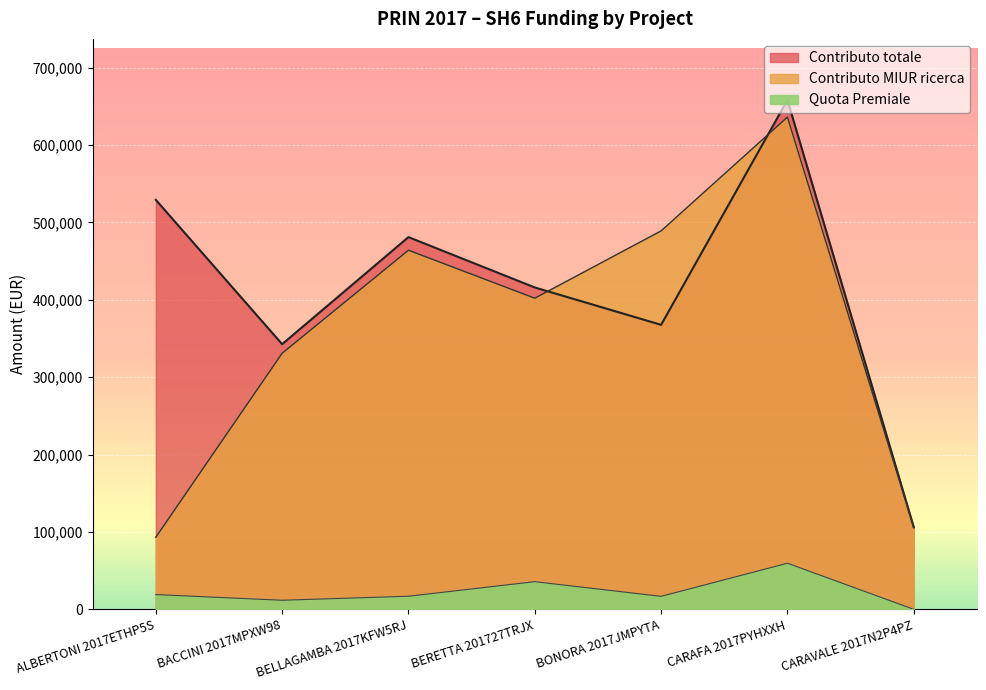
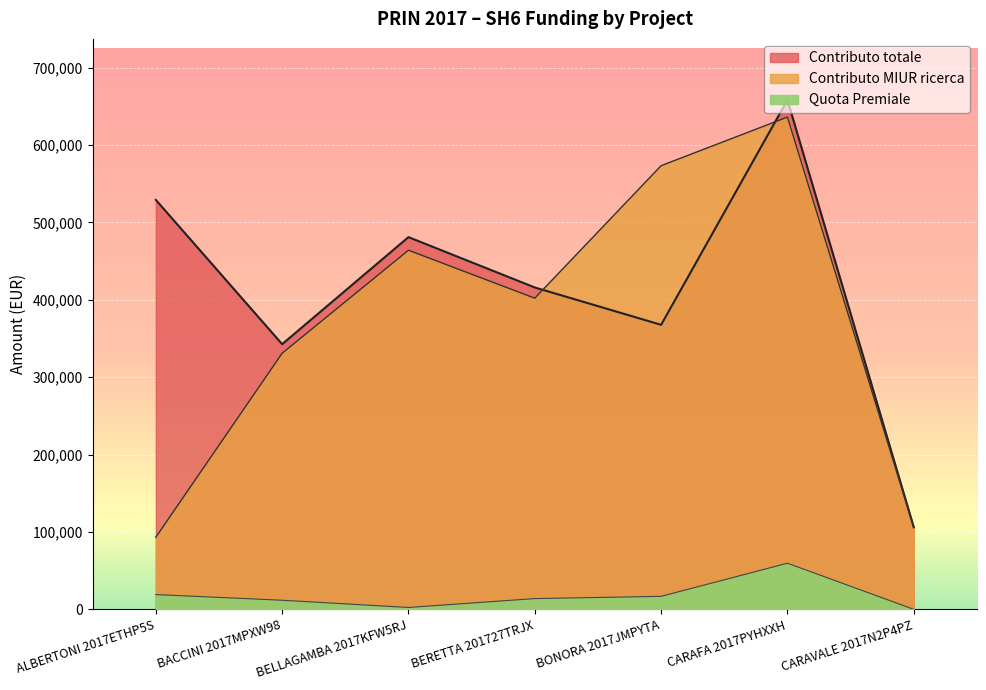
Quota Premiale, BELLAGAMBA 2017KFW5RJ: 20,000 -> 0
Quota Premiale, BERETTA 201727TRJX: 40,000 -> 10,000
Contributo MIUR ricerca, BONORA 2017JMPYTA: 490,000 -> 570,000
